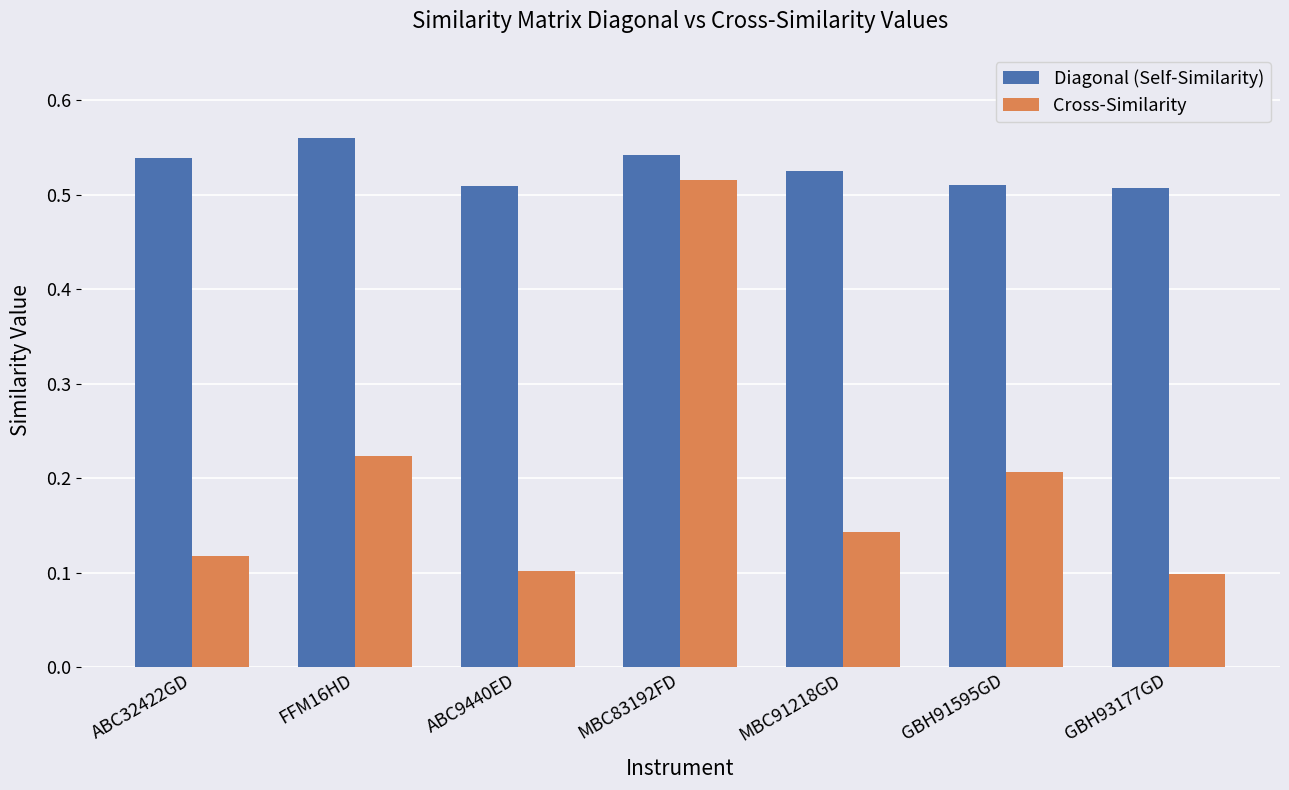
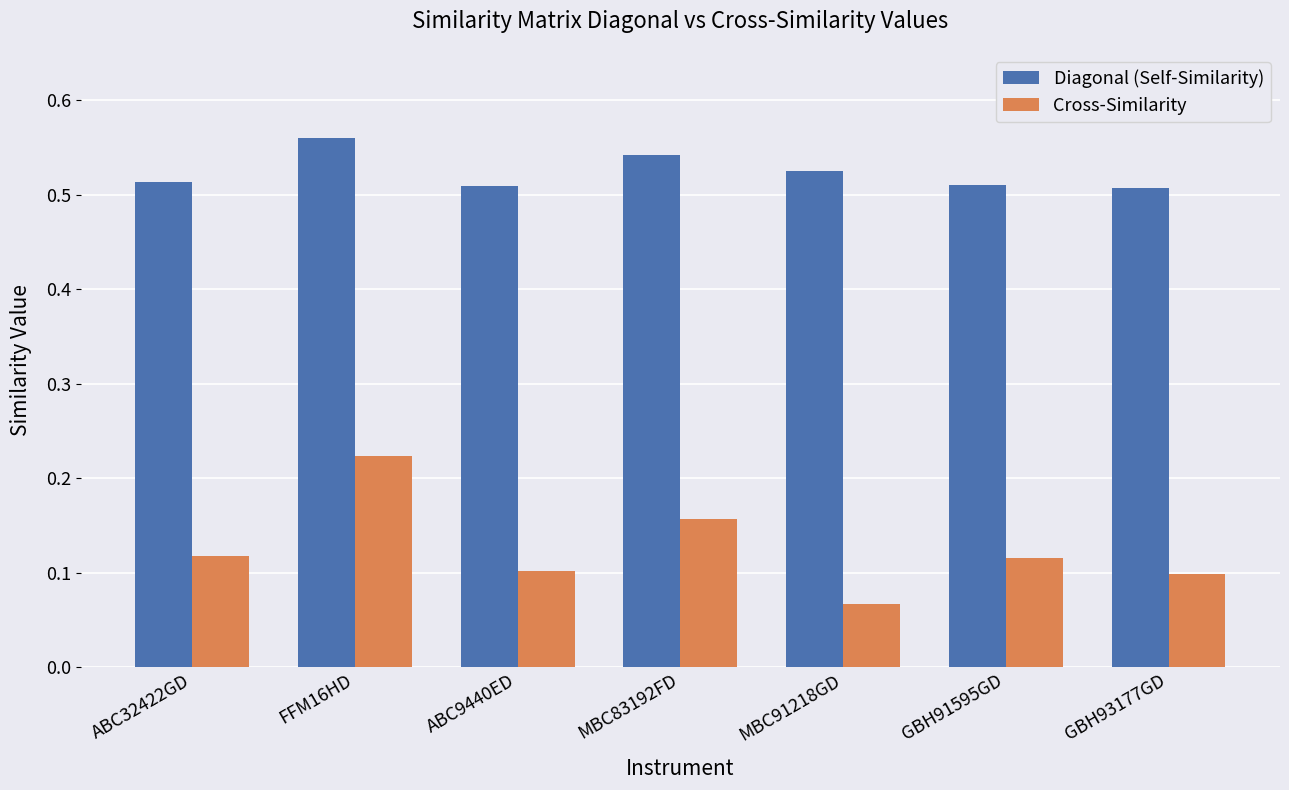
Diagonal (Self-Similarity), ABC32422GD: 0.54 -> 0.51
Cross-Similarity, MBC83192FD: 0.52 -> 0.16
Cross-Similarity, MBC91218GD: 0.14 -> 0.07
Cross-Similarity, GBH91595GD: 0.21 -> 0.12
